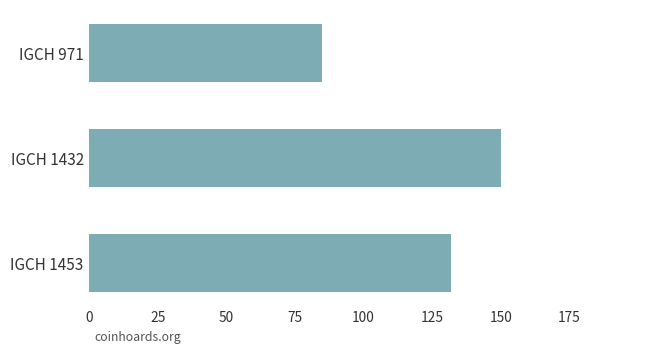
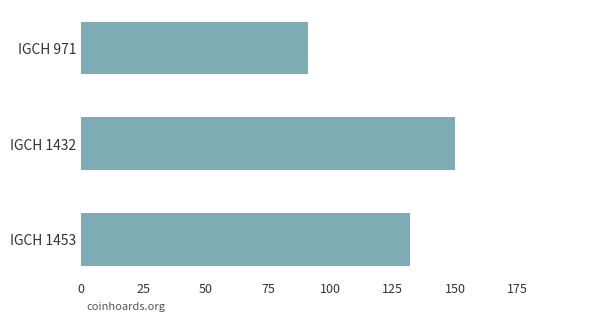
IGCH 971: 85 -> 91
